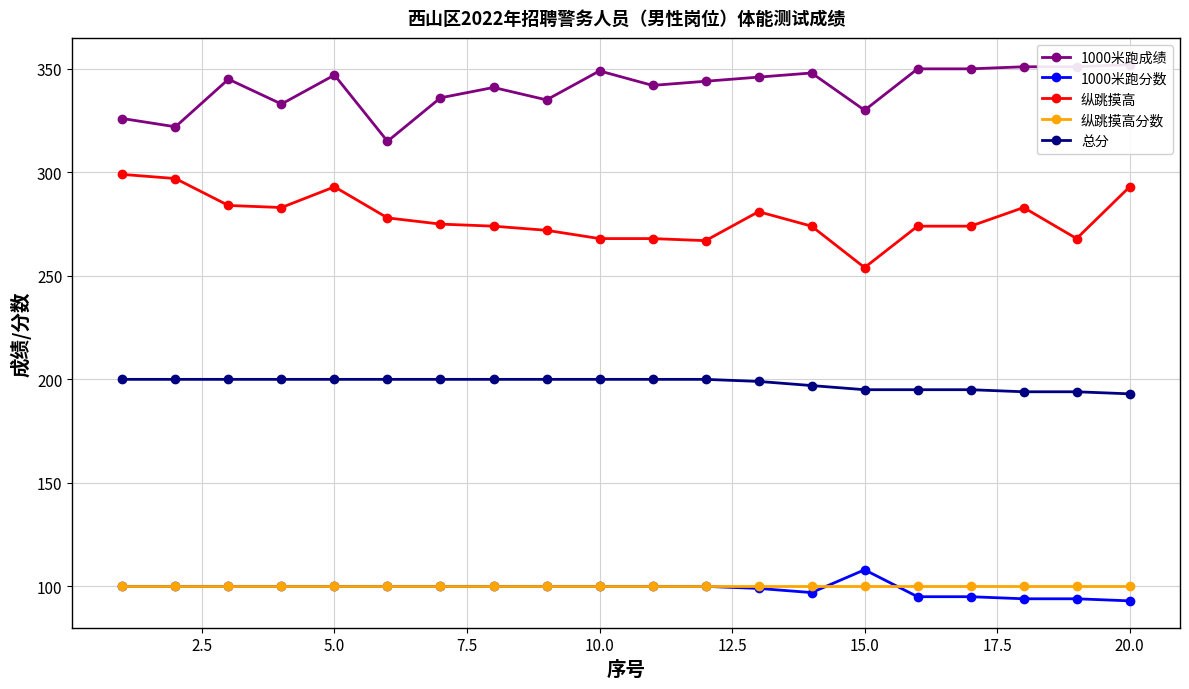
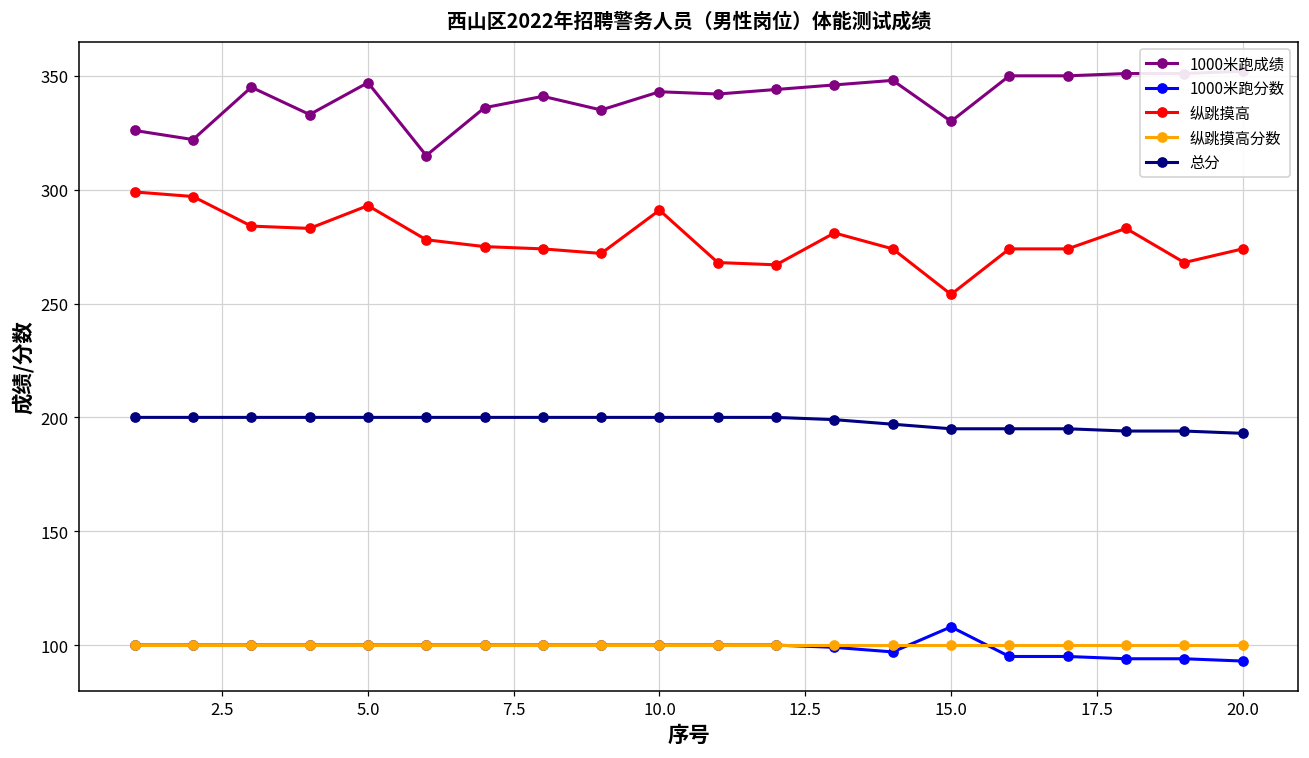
1000米跑成绩, 10.0: 349 -> 343
纵跳摸高, 10.0: 268 -> 291
纵跳摸高, 20.0: 293 -> 274
